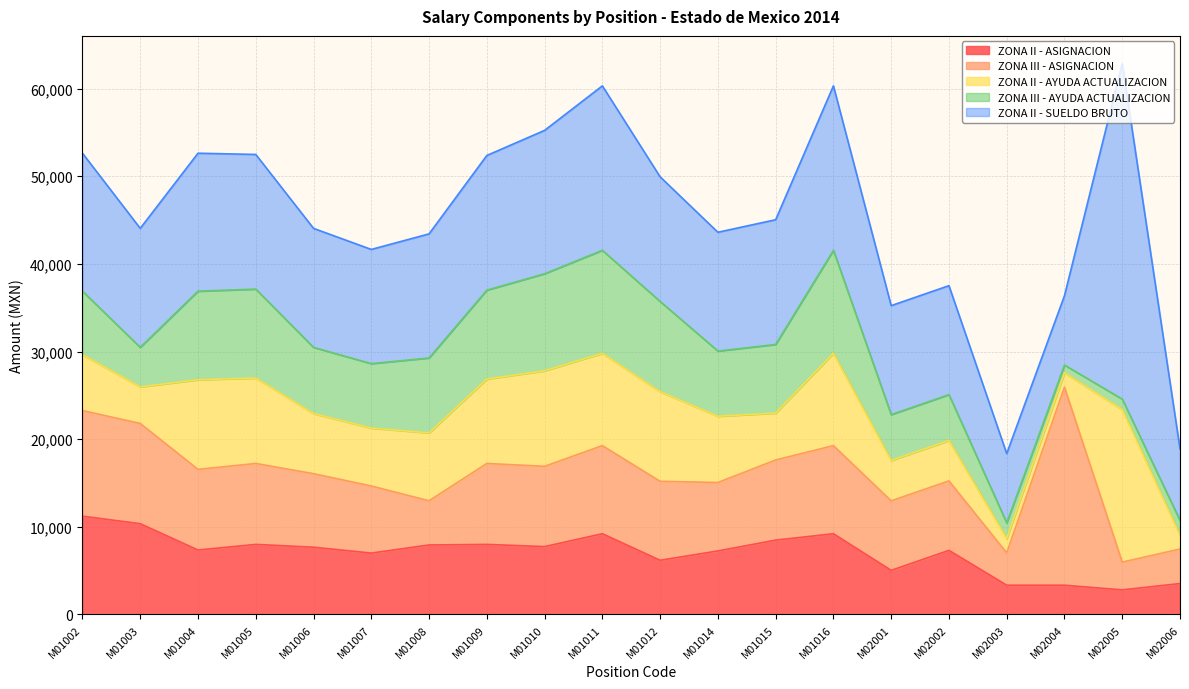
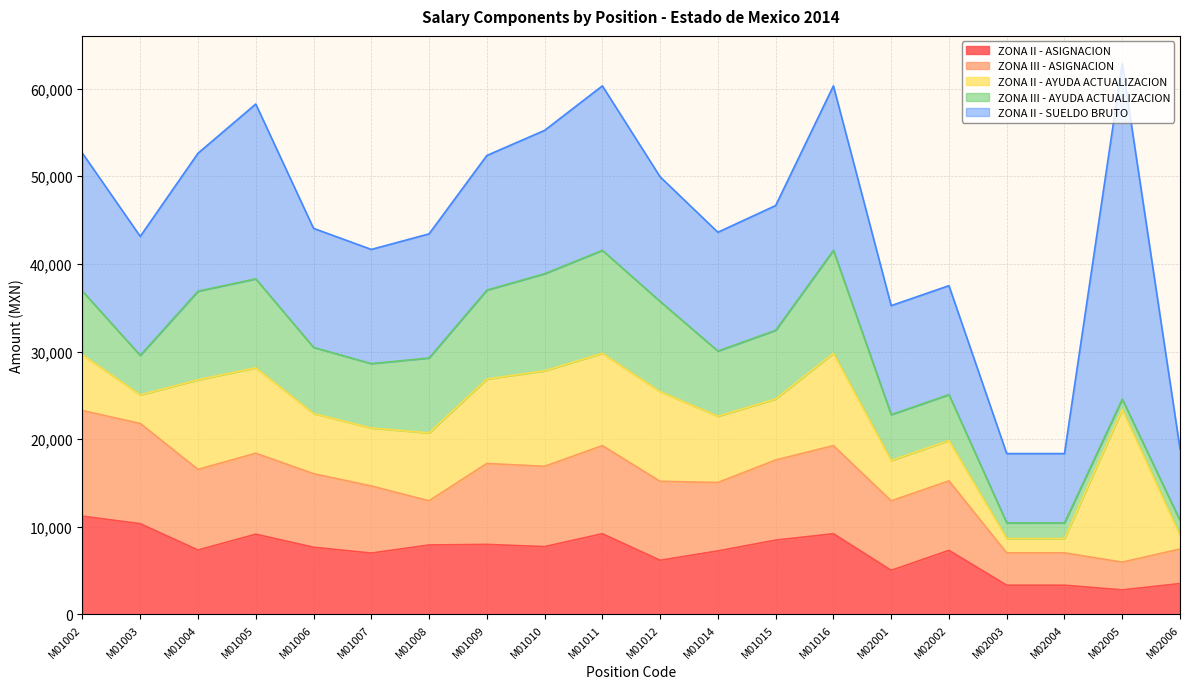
ZONA II - AYUDA ACTUALIZACION, M01003: 4,000 -> 3,000
ZONA II - ASIGNACION, M01005: 8,000 -> 9,000
ZONA II - SUELDO BRUTO, M01005: 15,000 -> 20,000
ZONA II - AYUDA ACTUALIZACION, M01015: 5,000 -> 7,000
ZONA III - ASIGNACION, M02004: 23,000 -> 4,000
ZONA III - AYUDA ACTUALIZACION, M02004: 1,000 -> 2,000
